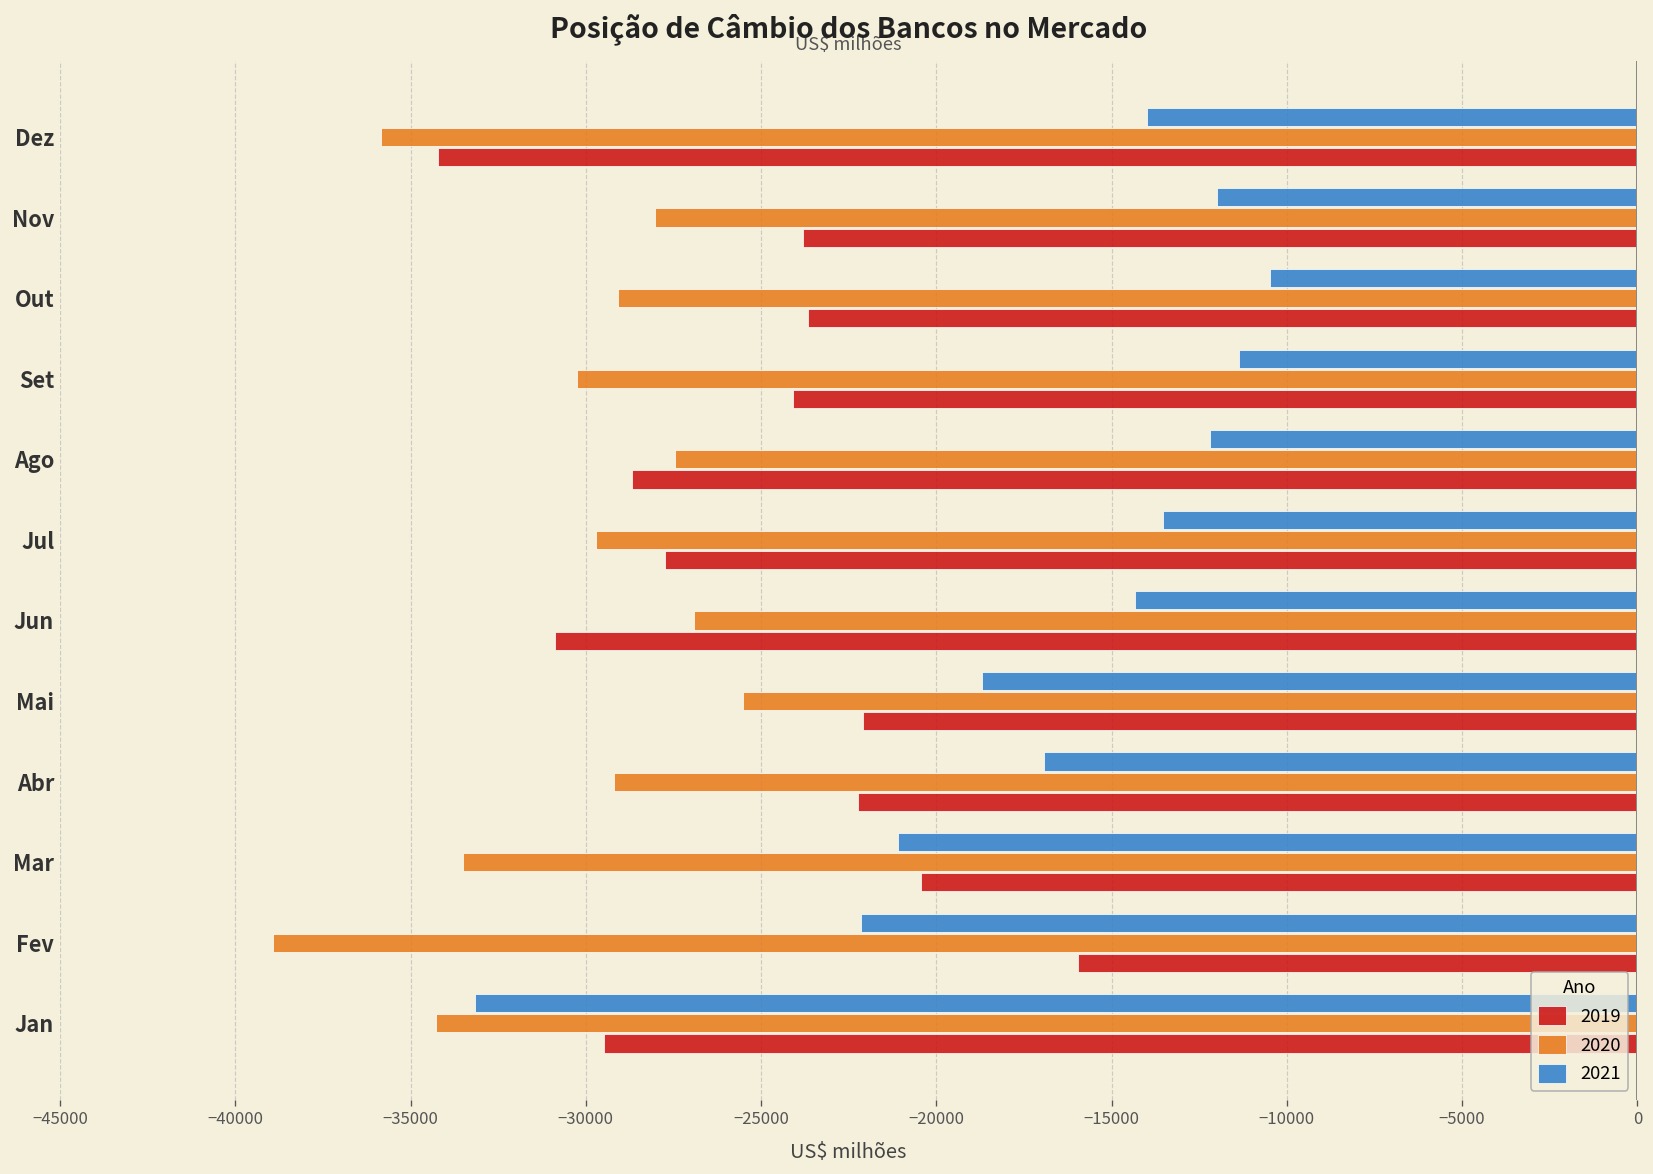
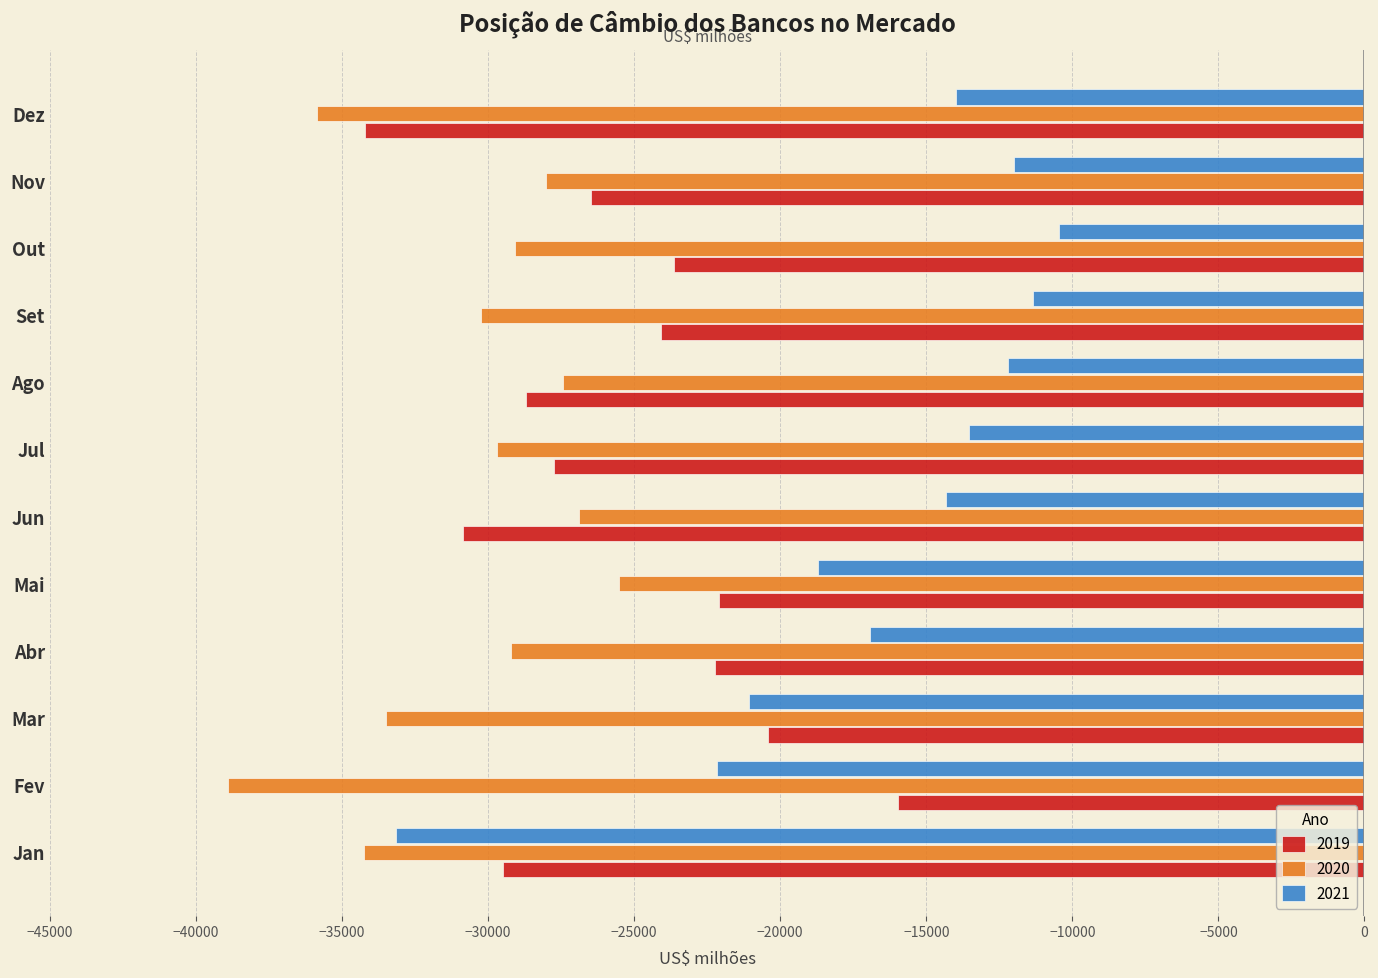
2019, Nov: -23800 -> -26500
